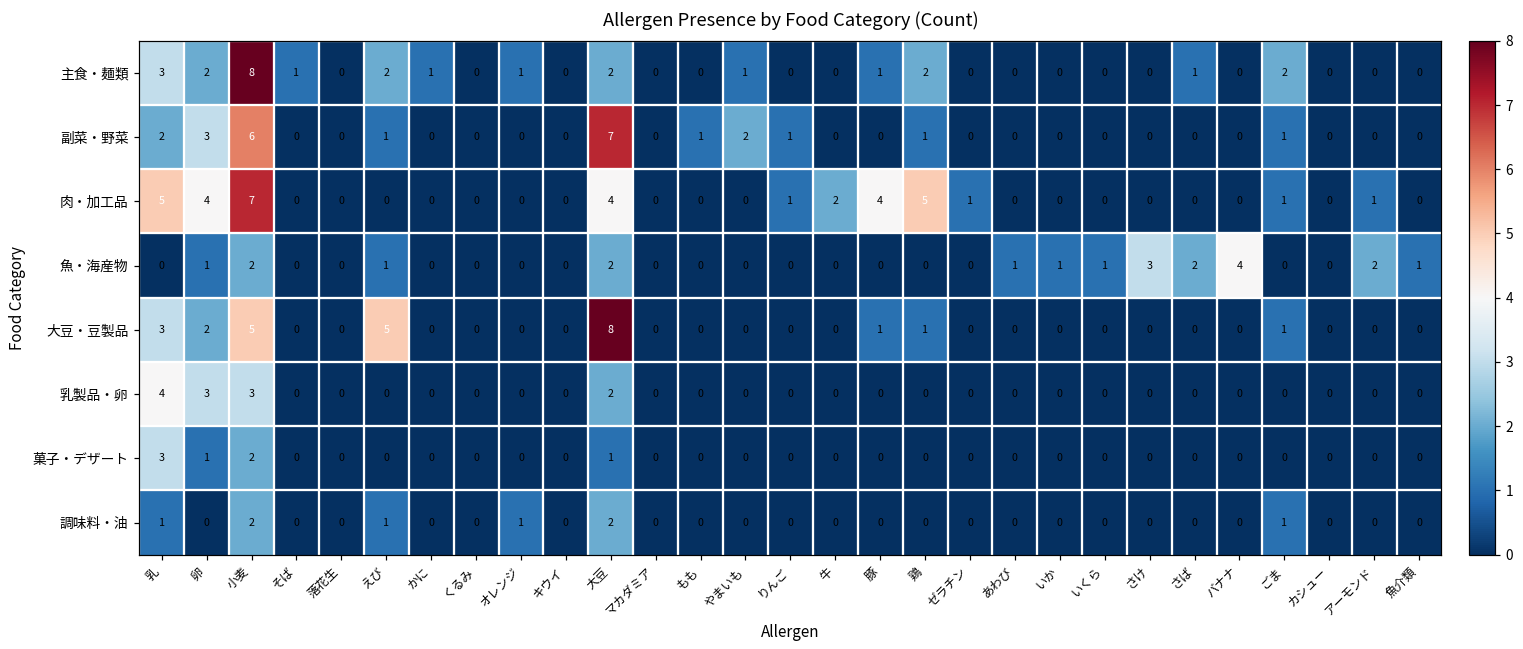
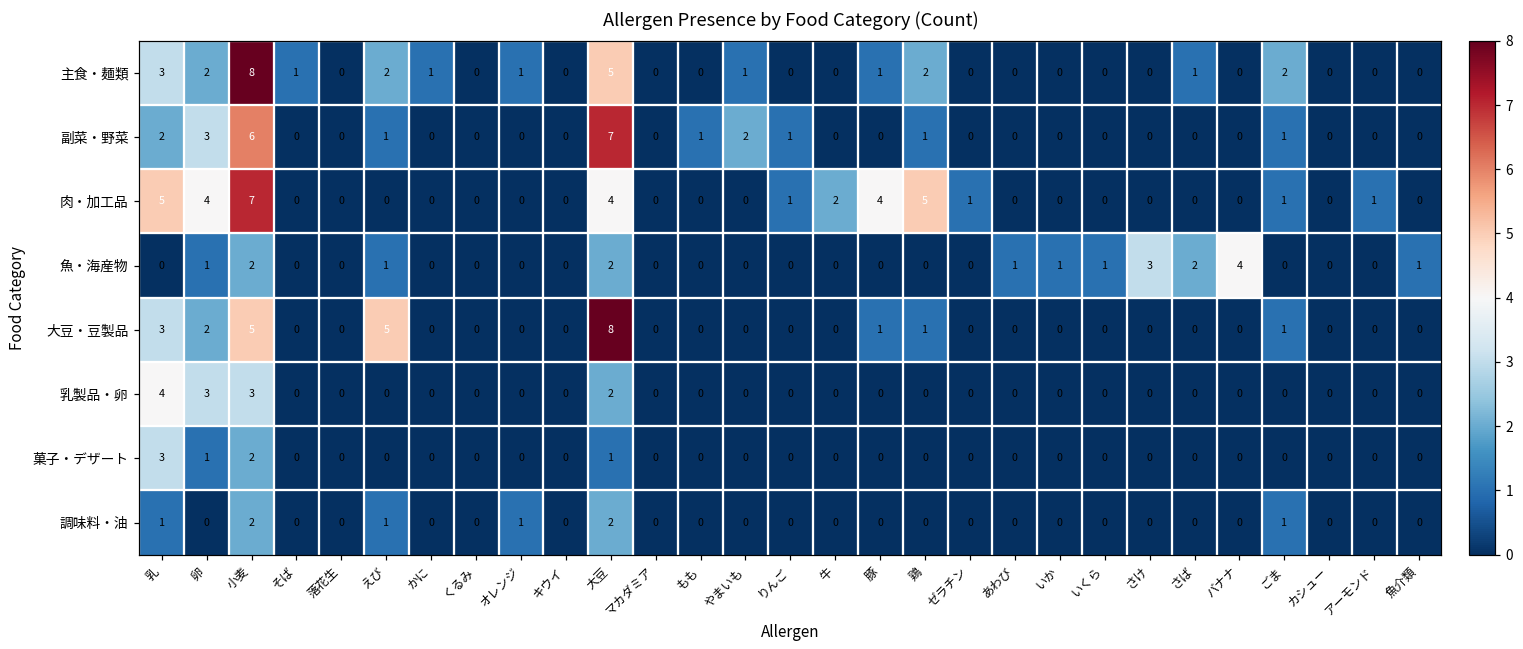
主食・麺類, 大豆: 2 -> 5
魚・海産物, アーモンド: 2 -> 0
